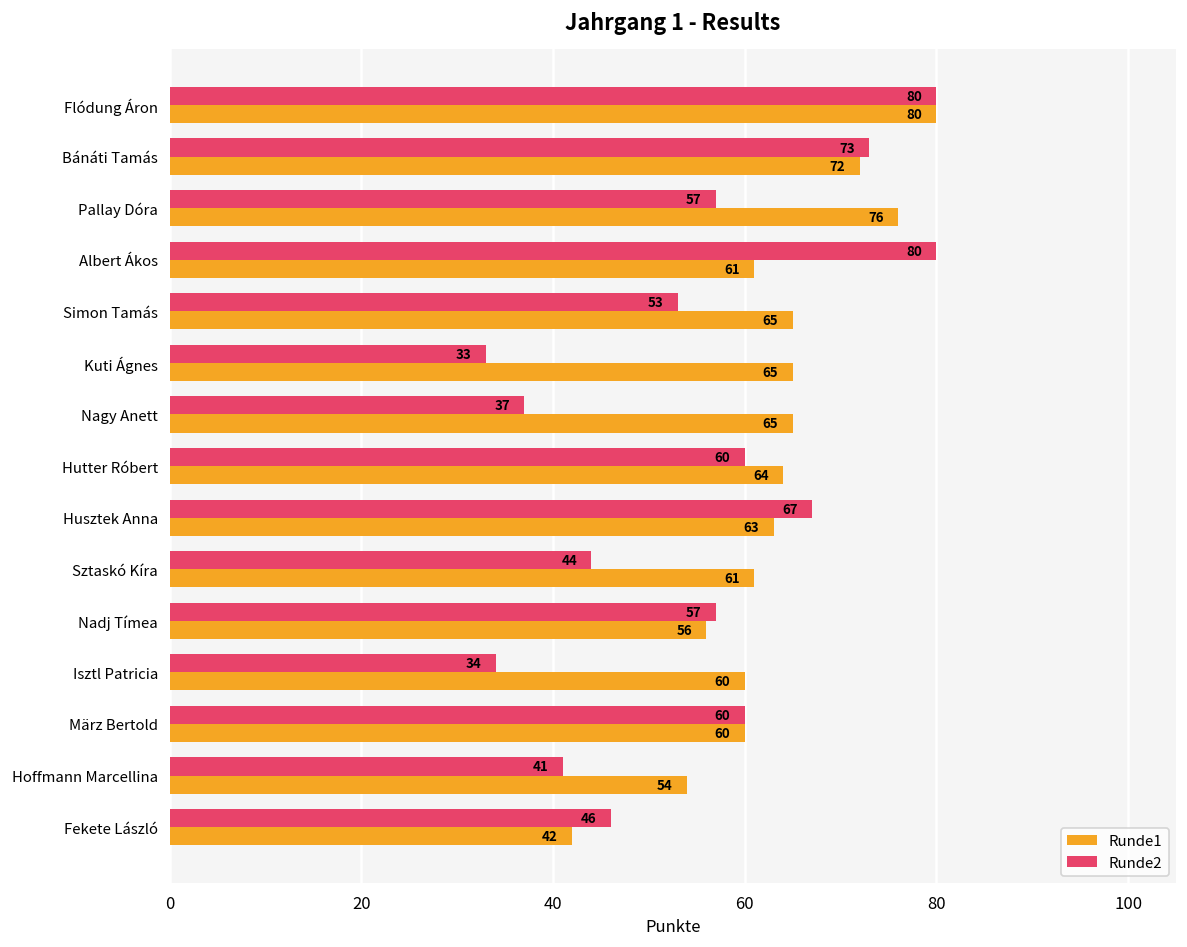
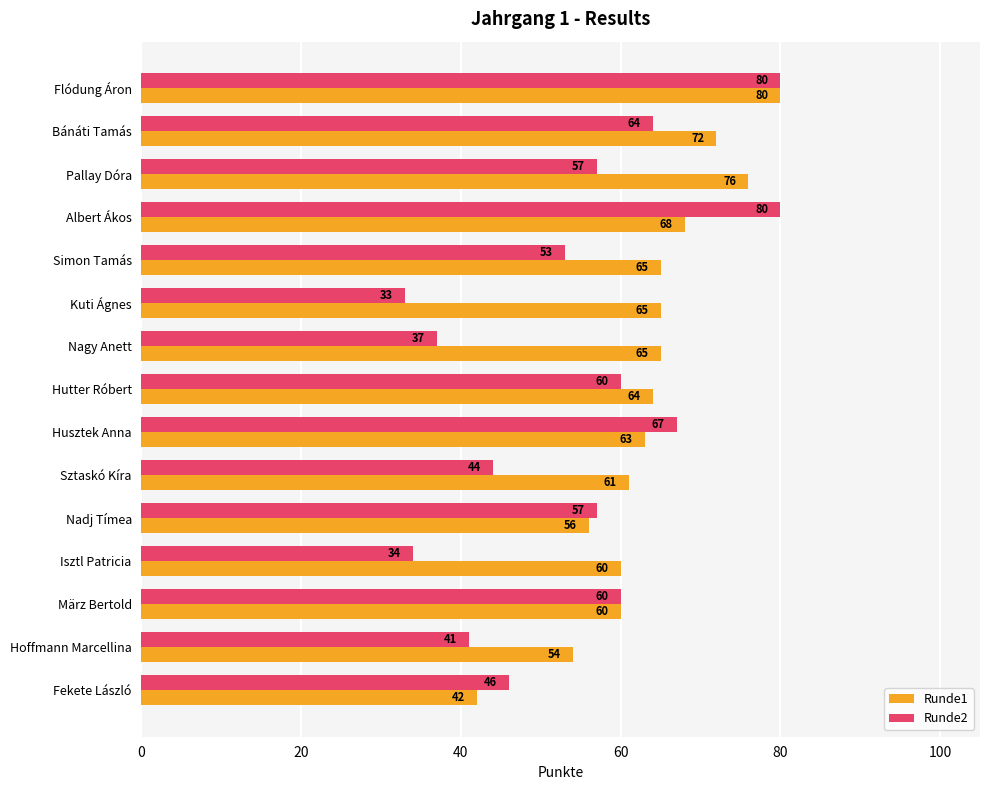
Runde2, Bánáti Tamás: 73 -> 64
Runde1, Albert Ákos: 61 -> 68
